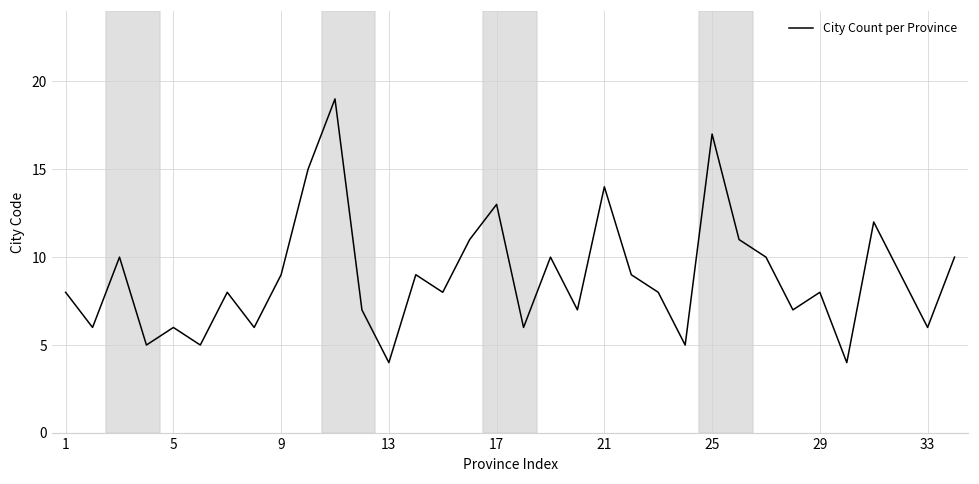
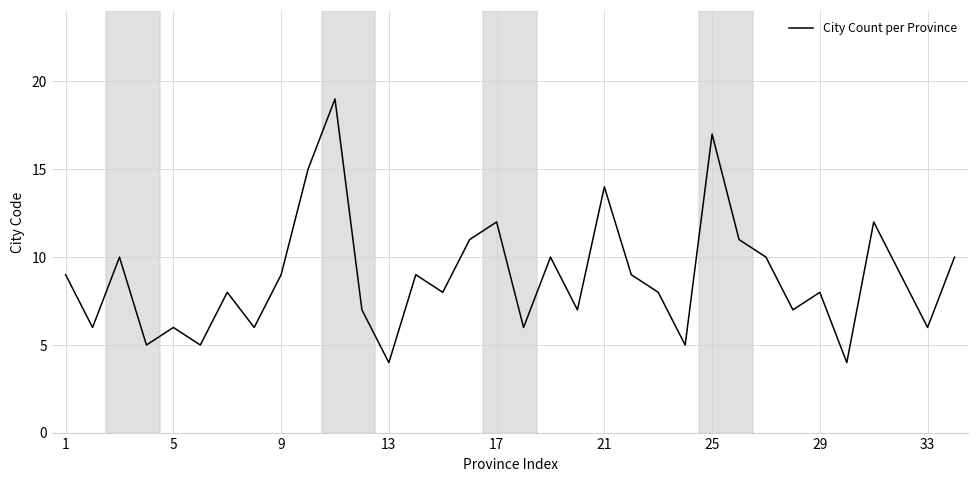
1: 8 -> 9
17: 13 -> 12
